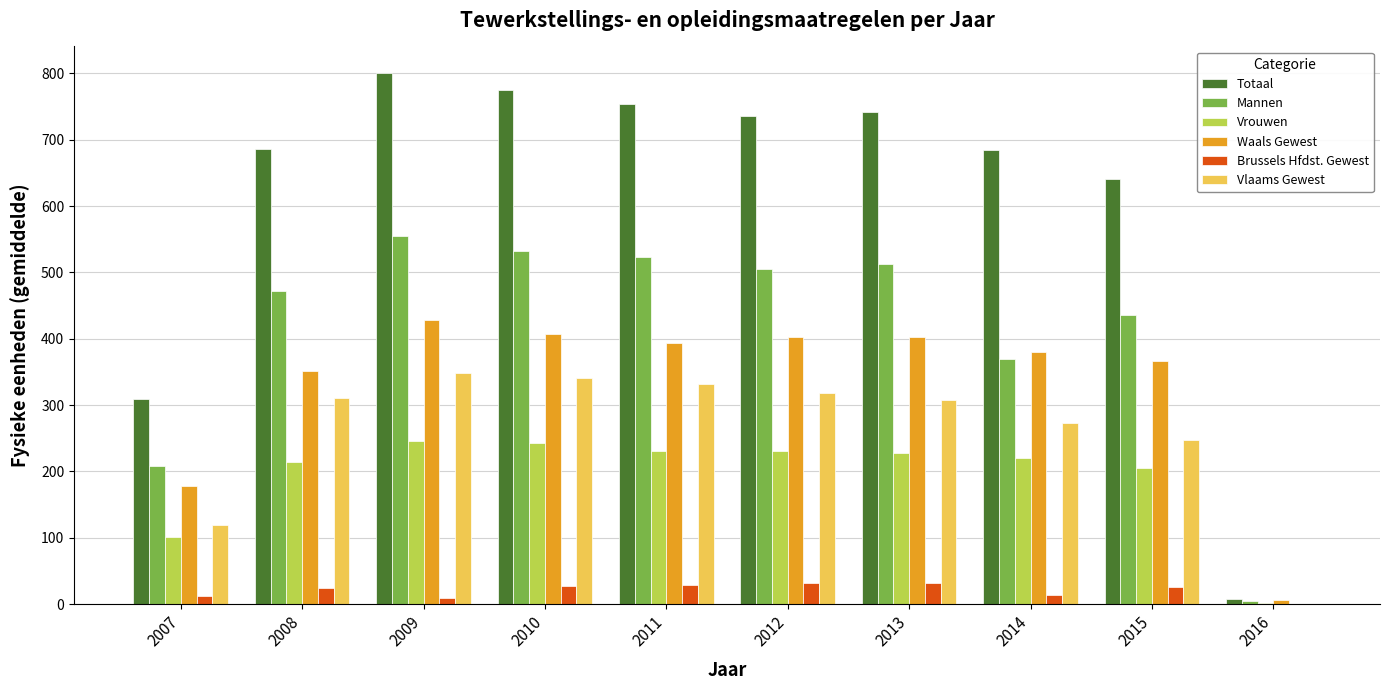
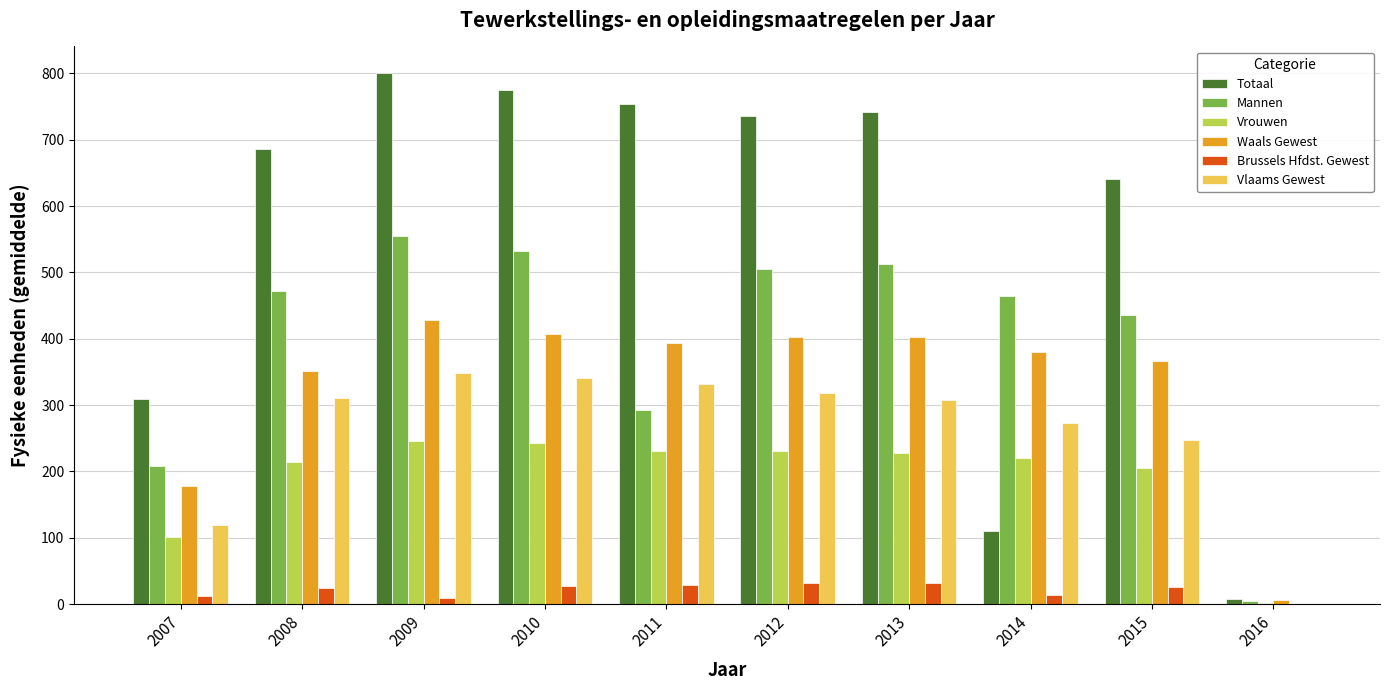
Mannen, 2011: 520 -> 290
Totaal, 2014: 680 -> 110
Mannen, 2014: 370 -> 460
